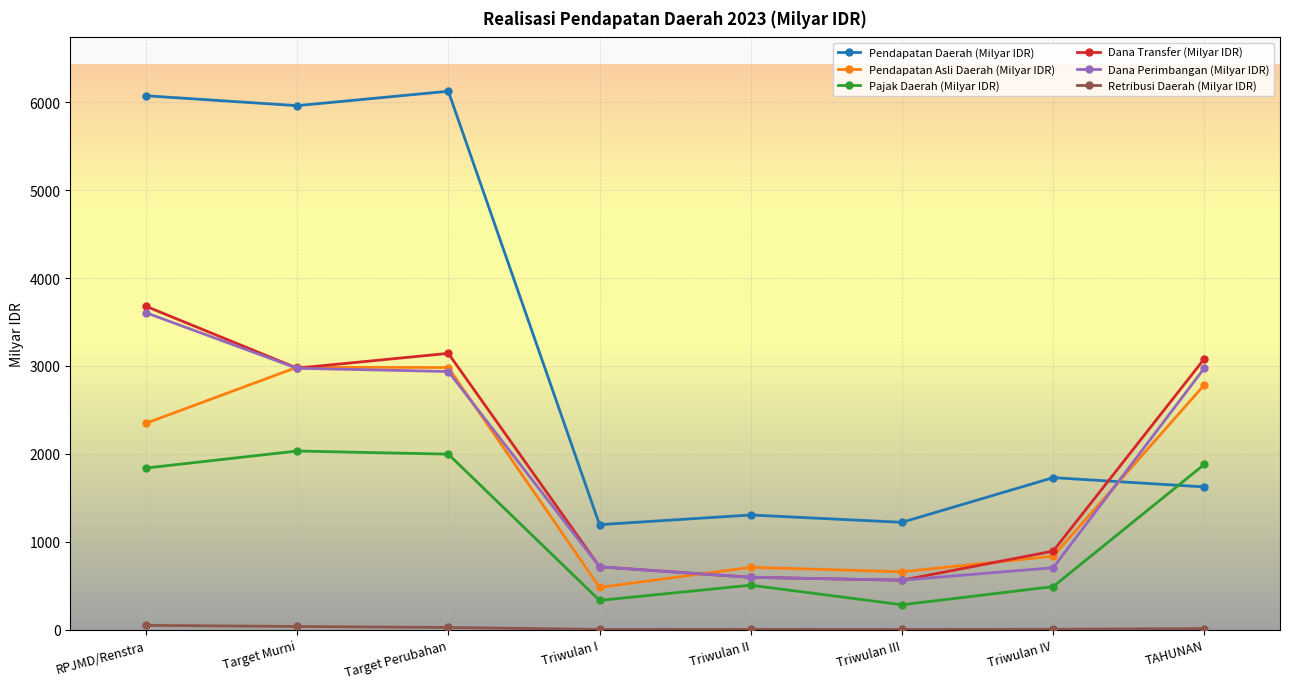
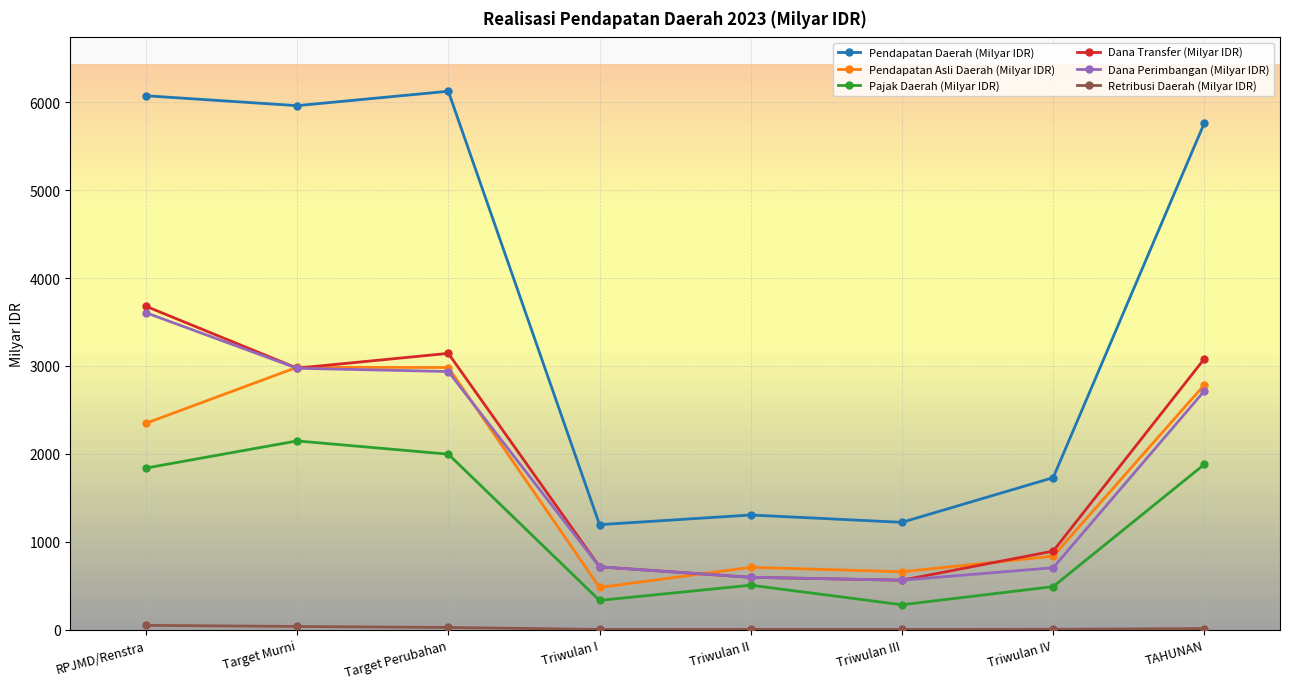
Pajak Daerah (Milyar IDR), Target Murni: 2000 -> 2100
Pendapatan Daerah (Milyar IDR), TAHUNAN: 1600 -> 5800
Dana Perimbangan (Milyar IDR), TAHUNAN: 3000 -> 2700
